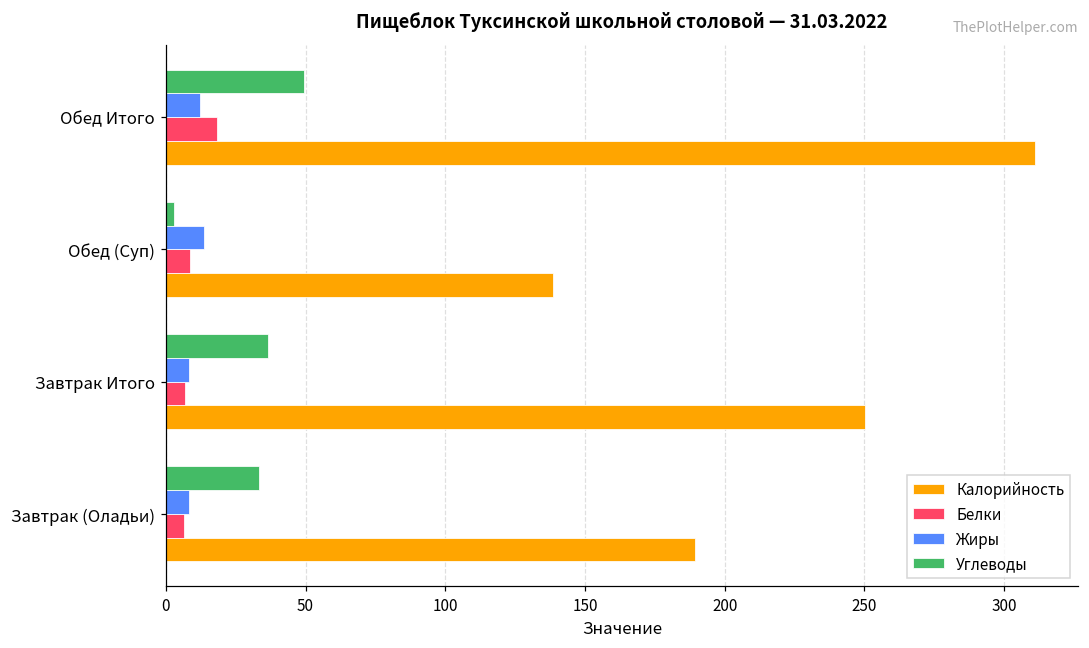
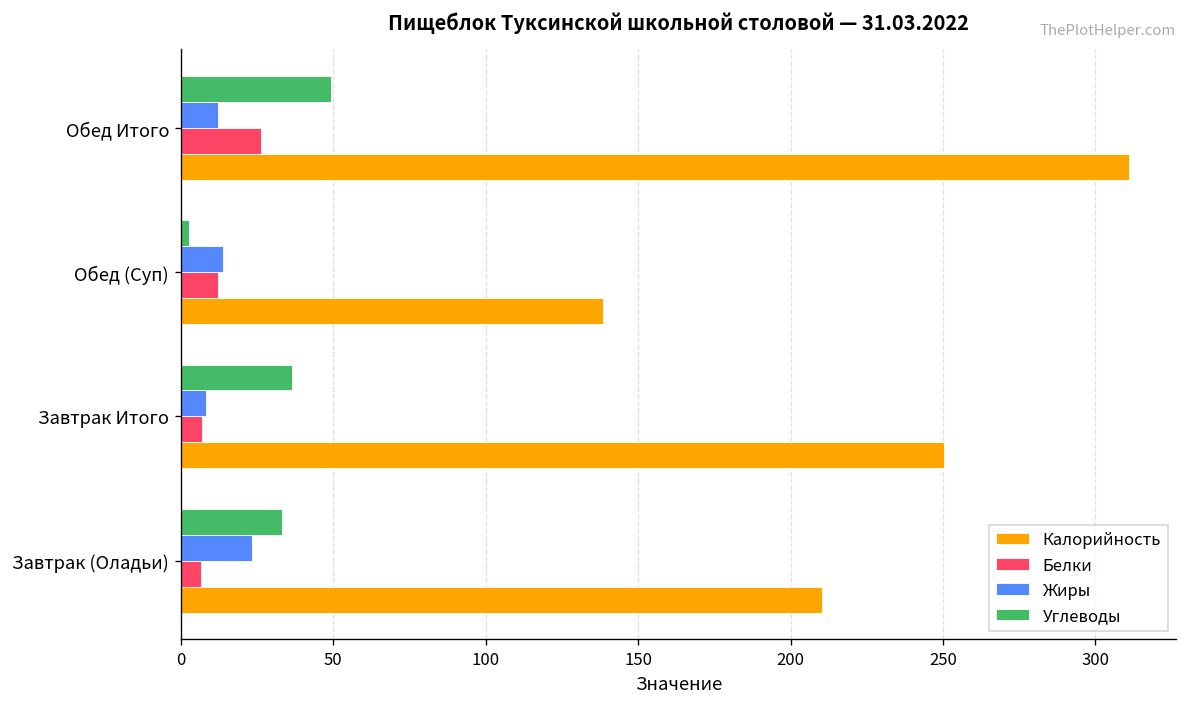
Белки, Обед Итого: 18 -> 26
Белки, Обед (Суп): 9 -> 12
Жиры, Завтрак (Оладьи): 8 -> 23
Калорийность, Завтрак (Оладьи): 189 -> 210
